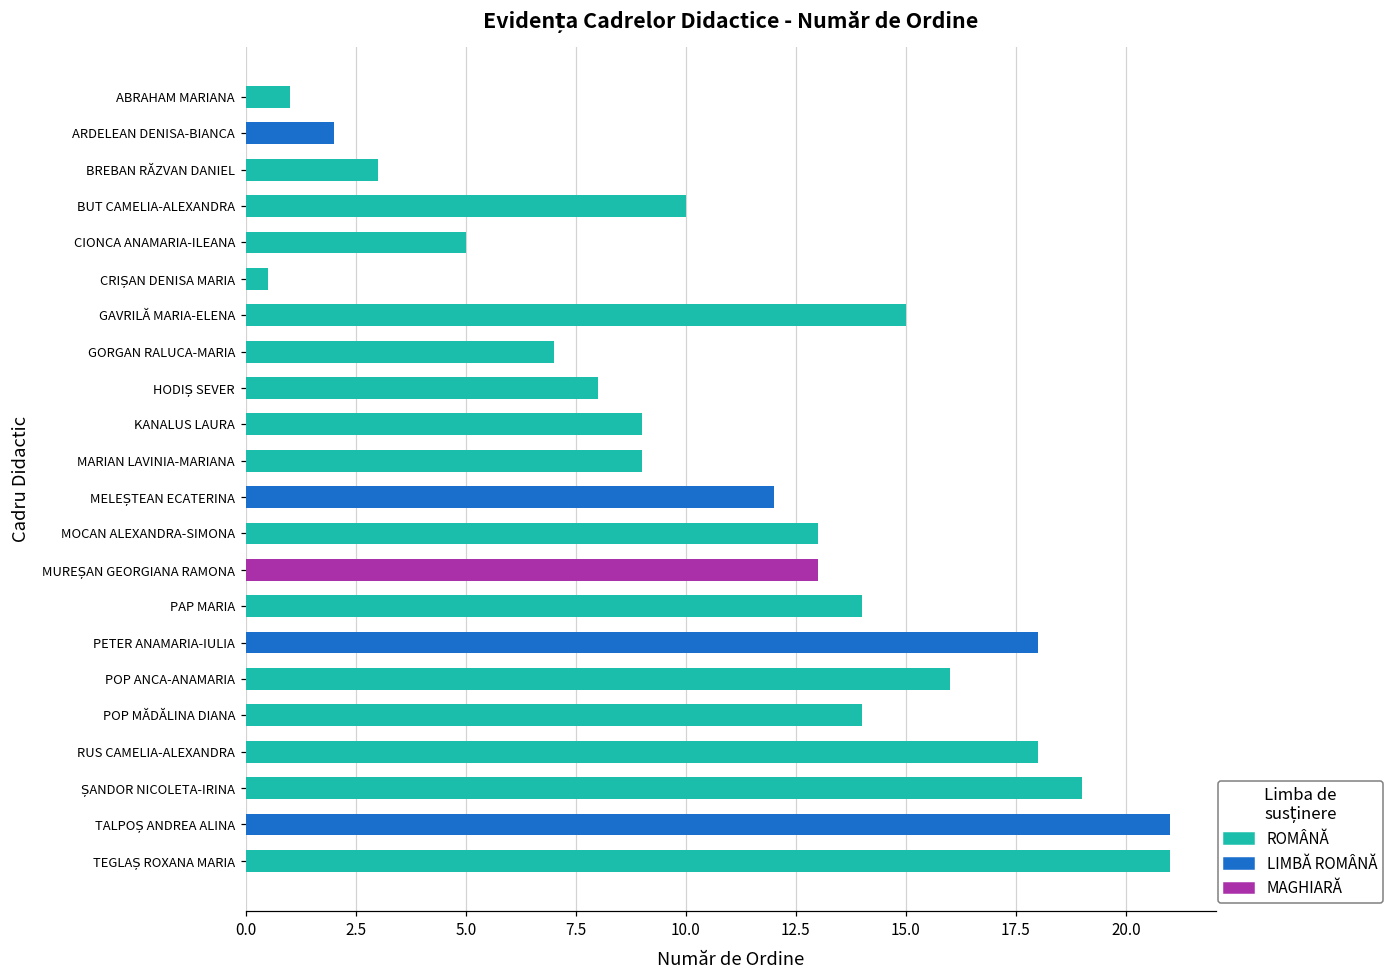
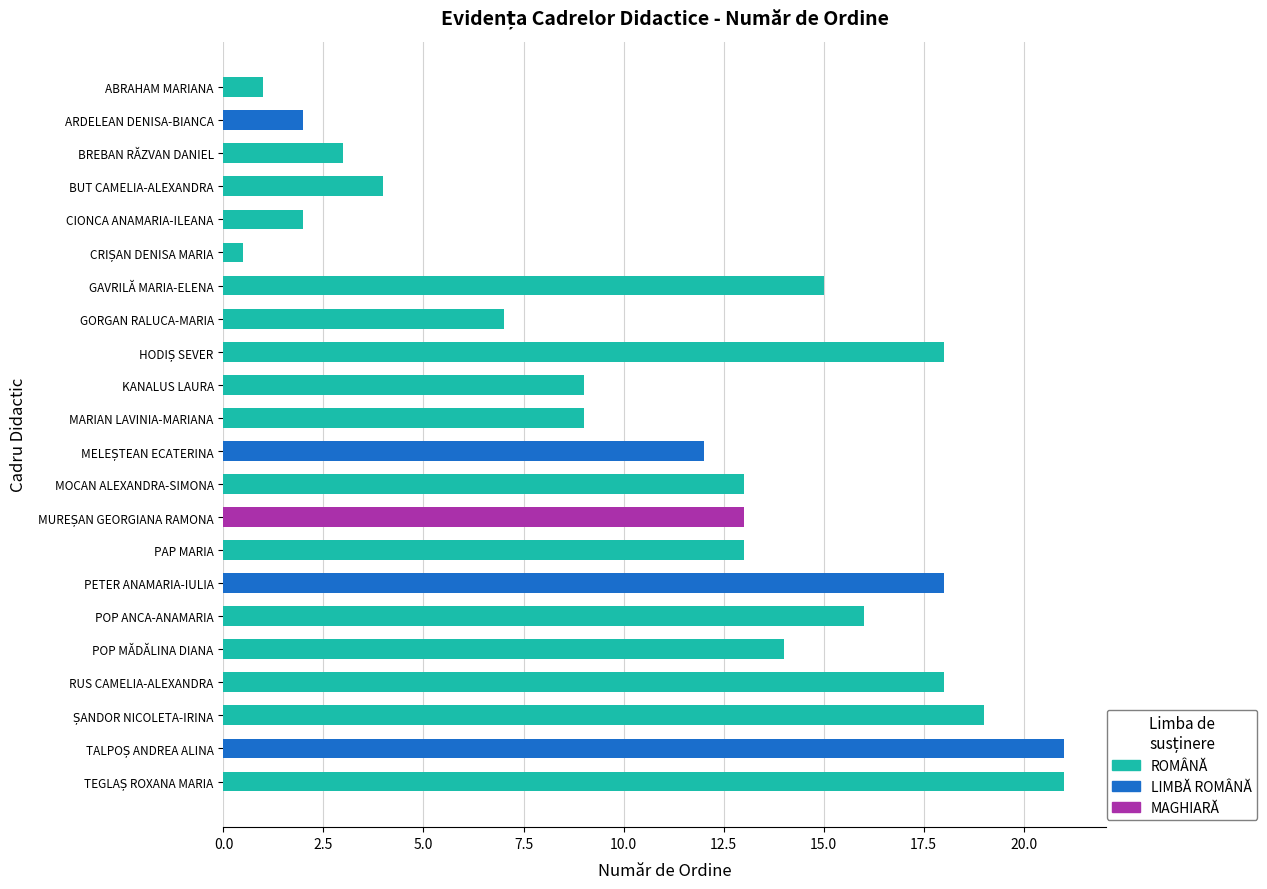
BUT CAMELIA-ALEXANDRA: 10 -> 4
CIONCA ANAMARIA-ILEANA: 5 -> 2
HODIȘ SEVER: 8 -> 18
PAP MARIA: 14 -> 13
